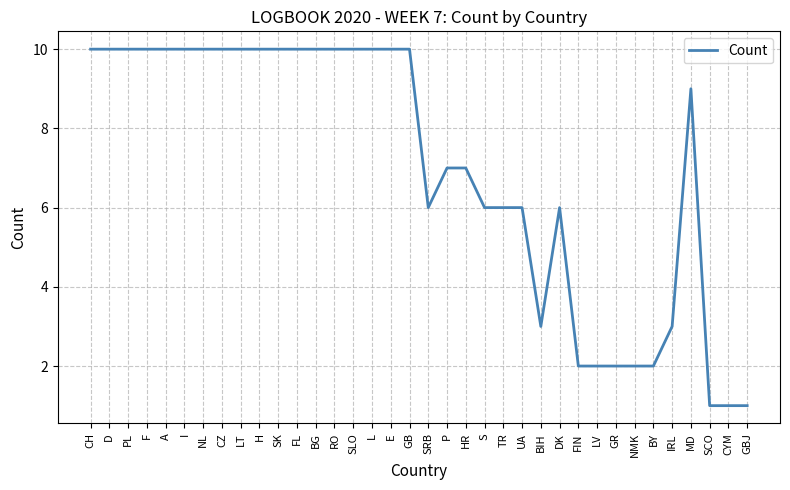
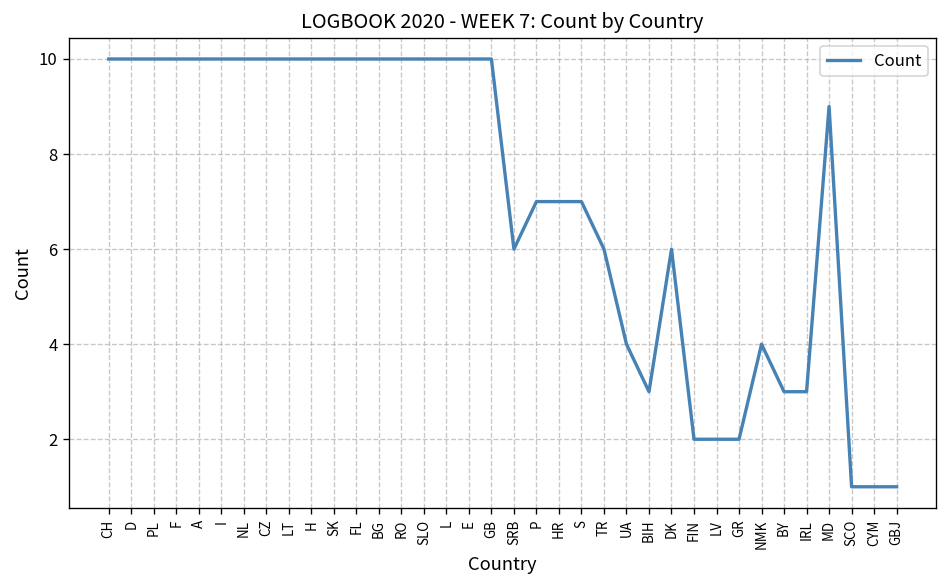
S: 6 -> 7
UA: 6 -> 4
NMK: 2 -> 4
BY: 2 -> 3
